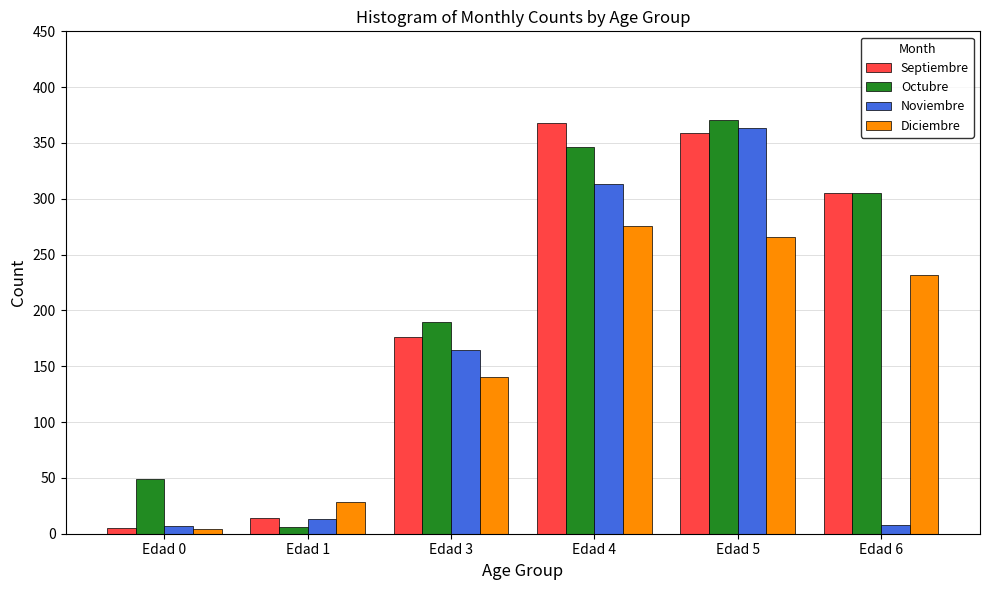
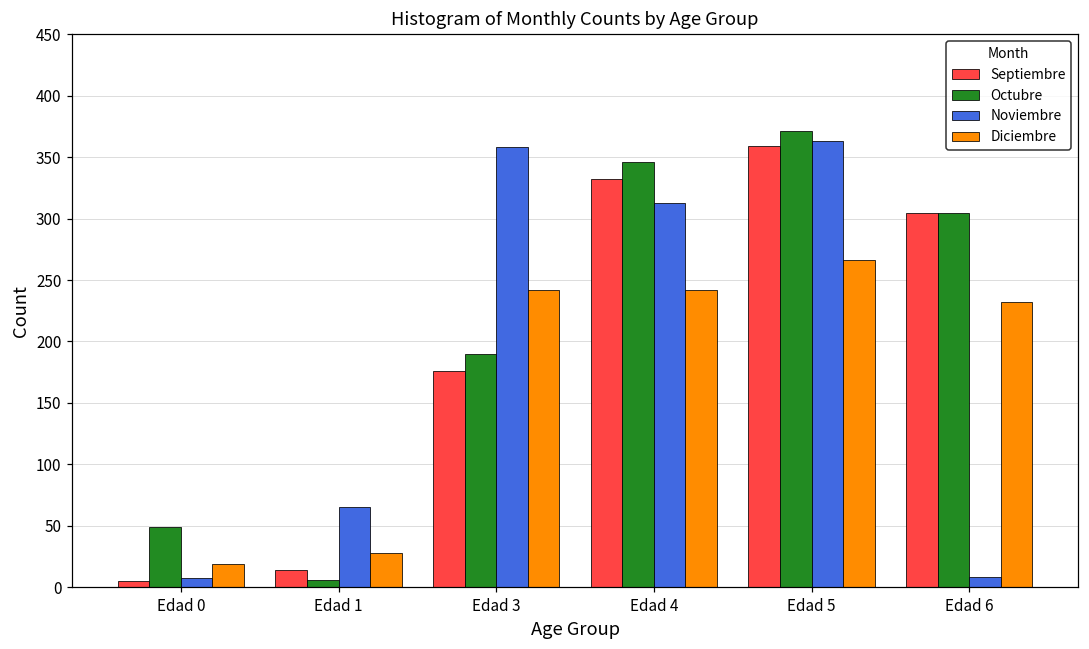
Diciembre, Edad 0: 4 -> 19
Noviembre, Edad 1: 13 -> 65
Noviembre, Edad 3: 165 -> 358
Diciembre, Edad 3: 140 -> 242
Septiembre, Edad 4: 368 -> 332
Diciembre, Edad 4: 276 -> 242
